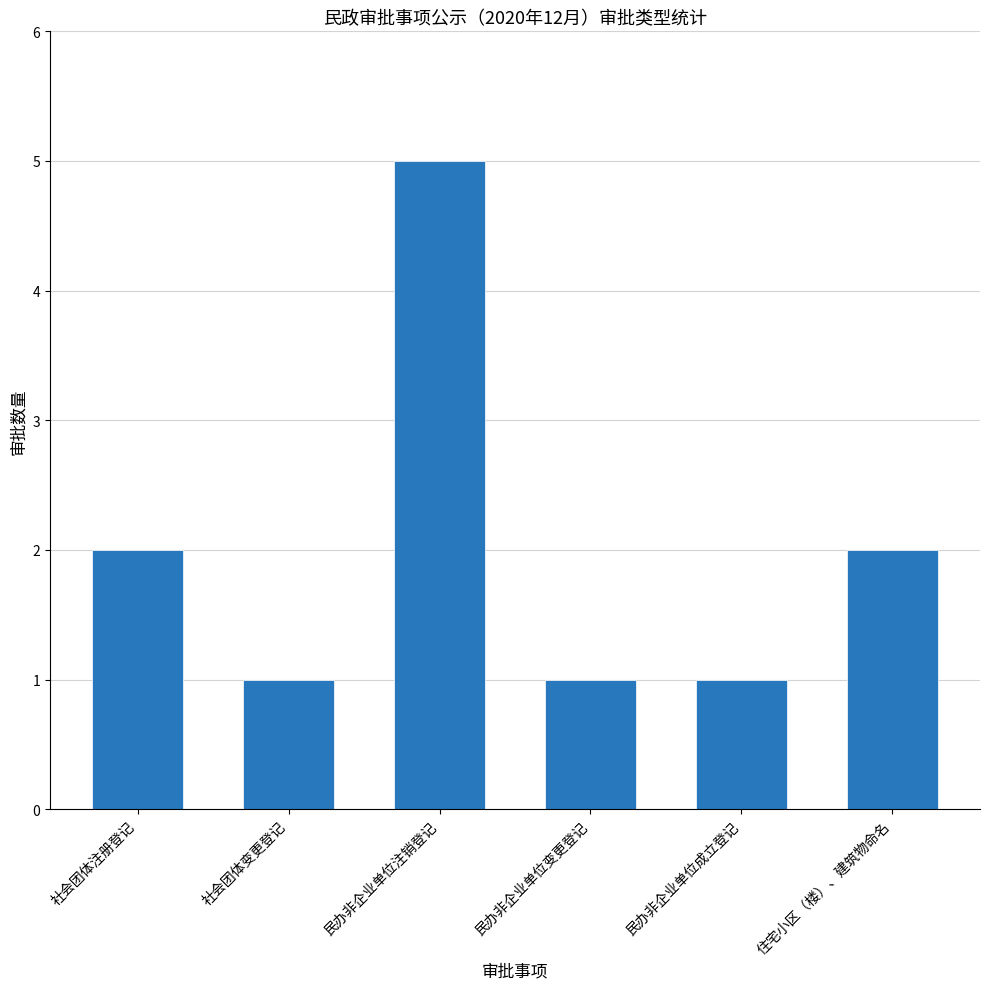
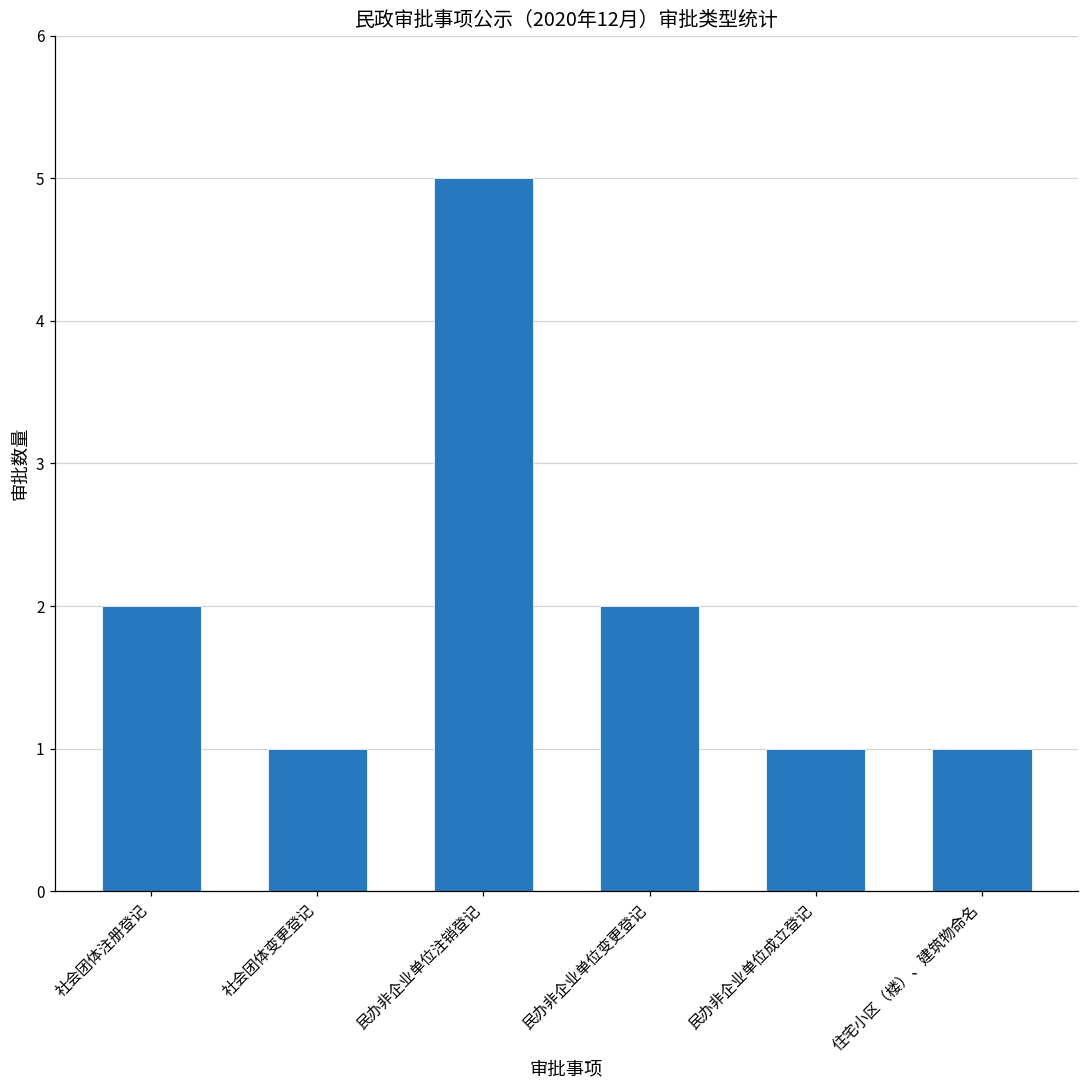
民办非企业单位变更登记: 1 -> 2
住宅小区（楼）、建筑物命名: 2 -> 1
